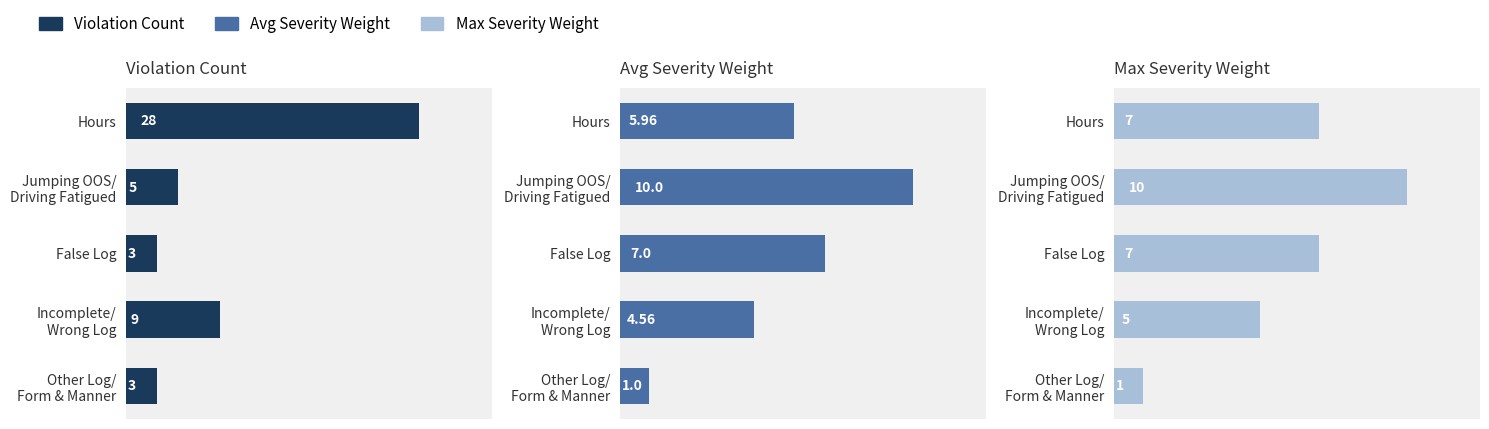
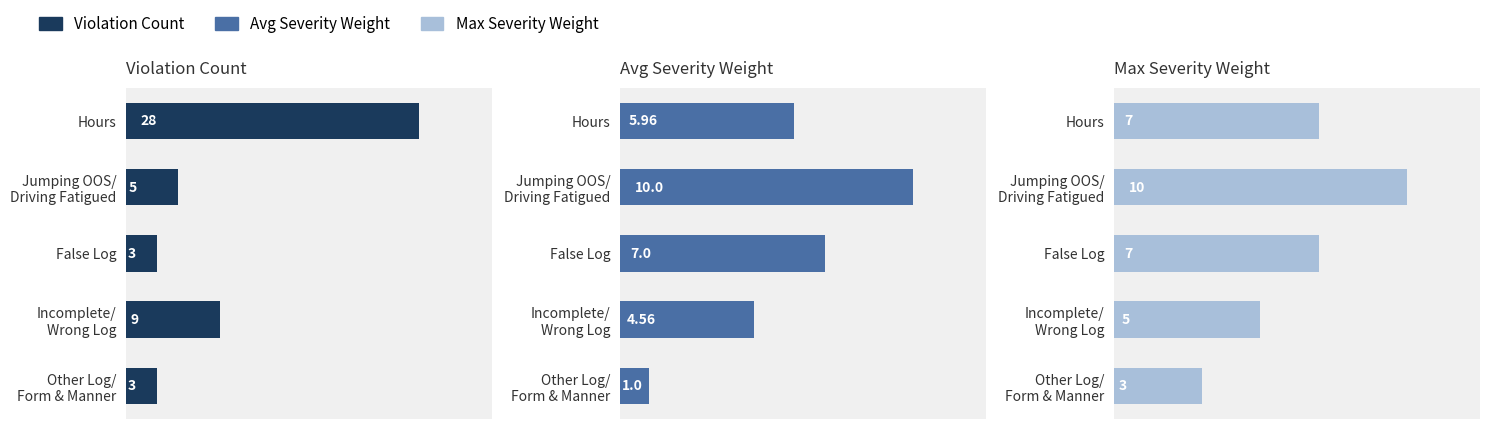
Max Severity Weight, Other Log/ Form & Manner: 1 -> 3
